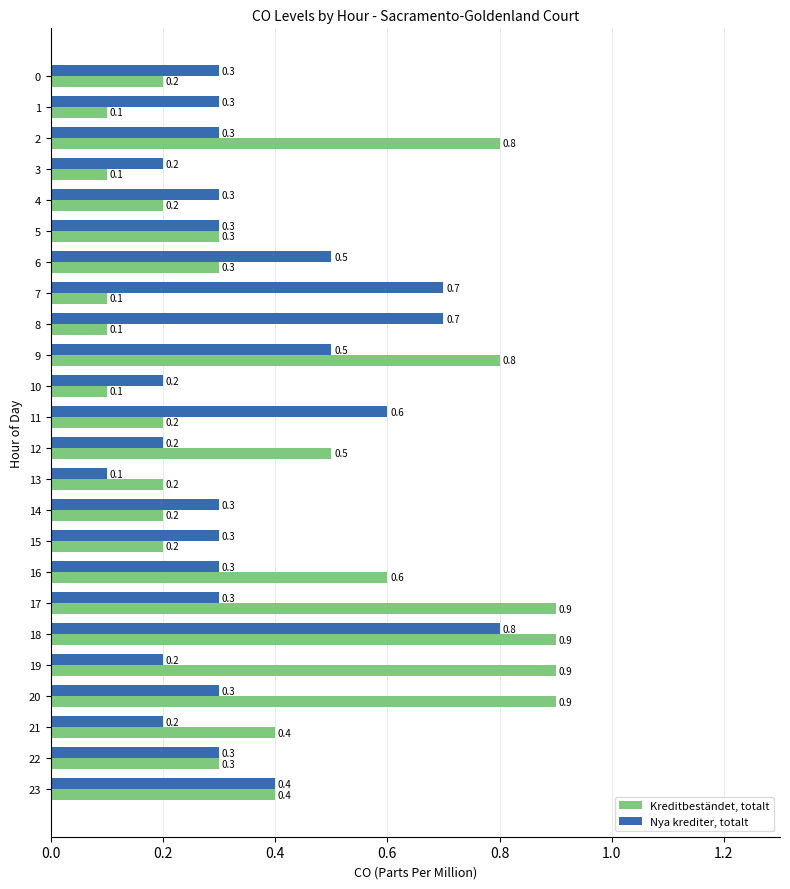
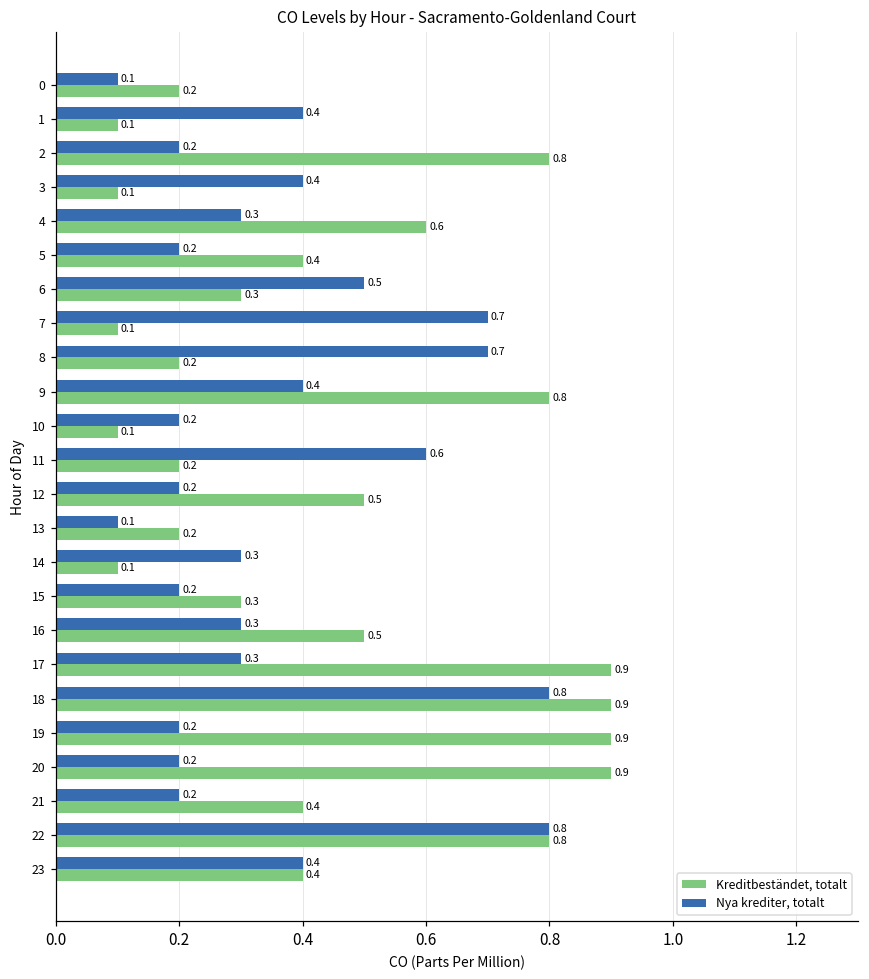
Nya krediter, totalt, 0: 0.3 -> 0.1
Nya krediter, totalt, 1: 0.3 -> 0.4
Nya krediter, totalt, 2: 0.3 -> 0.2
Nya krediter, totalt, 3: 0.2 -> 0.4
Kreditbeständet, totalt, 4: 0.2 -> 0.6
Nya krediter, totalt, 5: 0.3 -> 0.2
Kreditbeständet, totalt, 5: 0.3 -> 0.4
Kreditbeständet, totalt, 8: 0.1 -> 0.2
Nya krediter, totalt, 9: 0.5 -> 0.4
Kreditbeständet, totalt, 14: 0.2 -> 0.1
Nya krediter, totalt, 15: 0.3 -> 0.2
Kreditbeständet, totalt, 15: 0.2 -> 0.3
Kreditbeständet, totalt, 16: 0.6 -> 0.5
Nya krediter, totalt, 20: 0.3 -> 0.2
Nya krediter, totalt, 22: 0.3 -> 0.8
Kreditbeständet, totalt, 22: 0.3 -> 0.8
